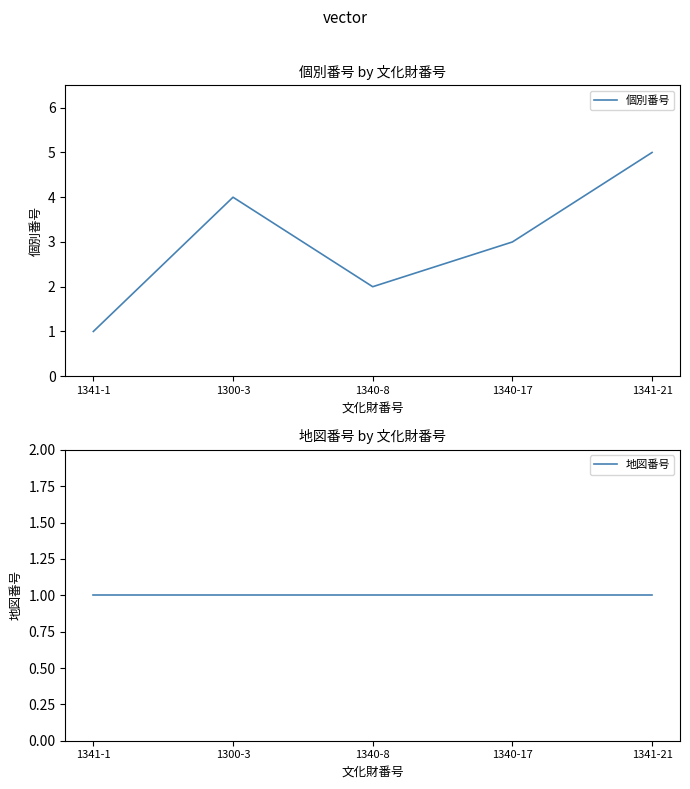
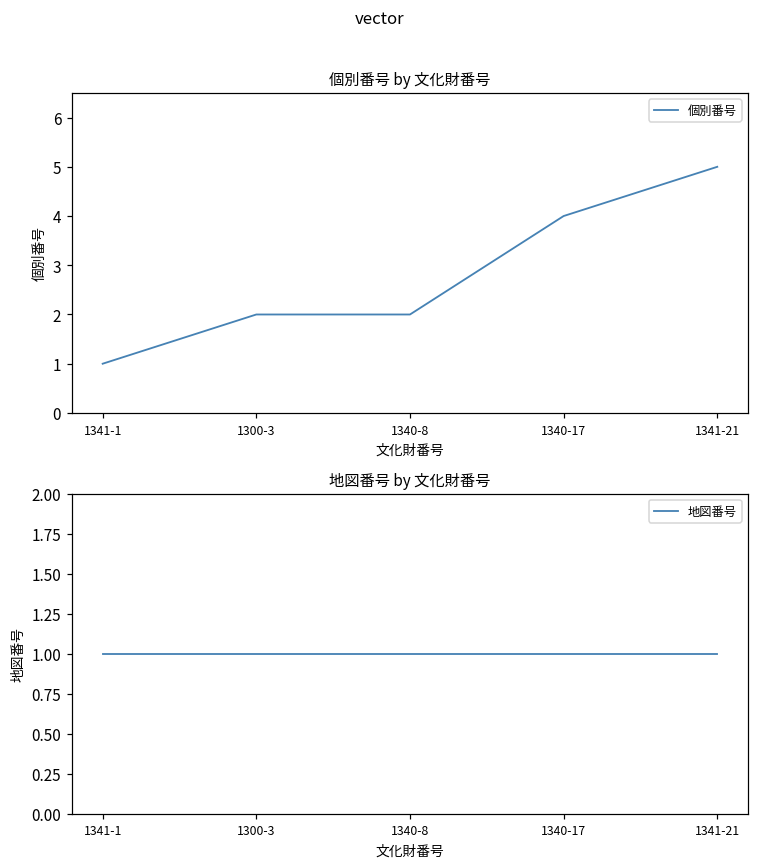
個別番号 by 文化財番号, 1300-3: 4 -> 2
個別番号 by 文化財番号, 1340-17: 3 -> 4
